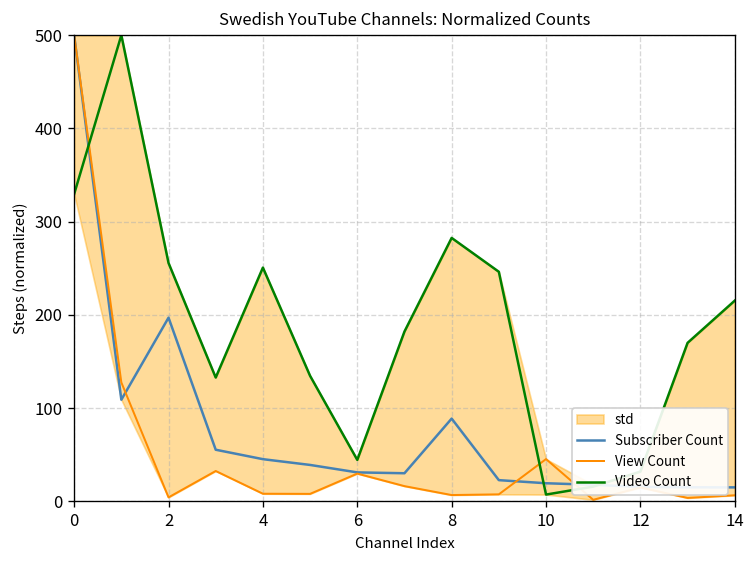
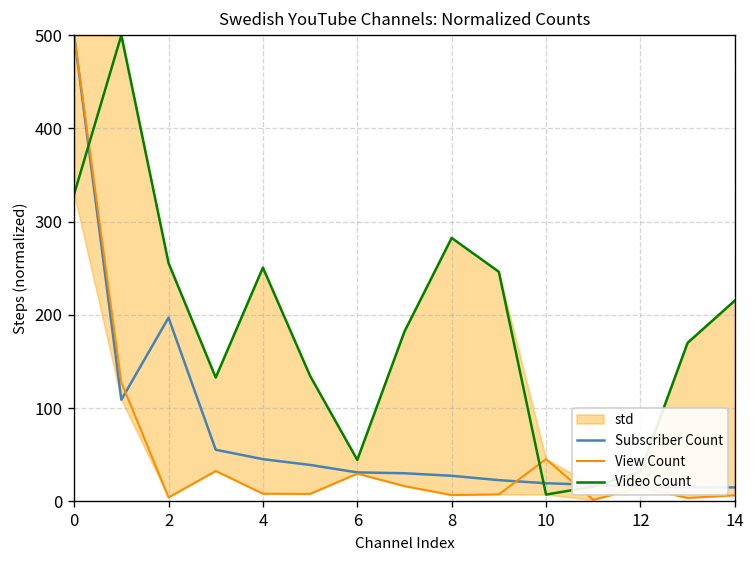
Subscriber Count, 8: 90 -> 30
